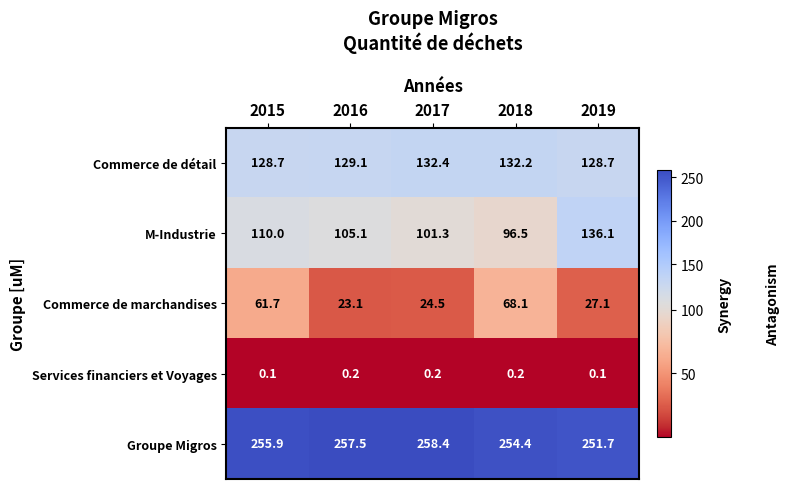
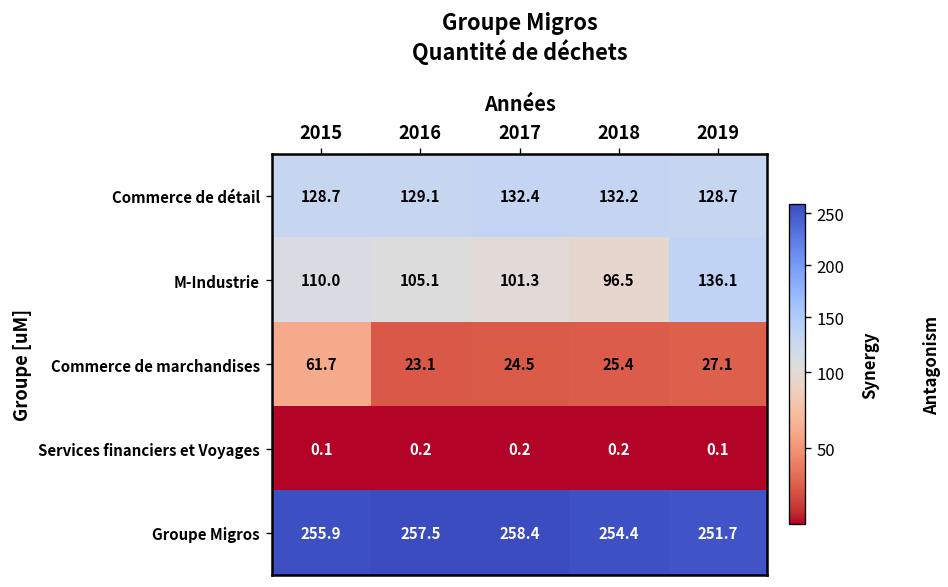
Commerce de marchandises, 2018: 68.1 -> 25.4
